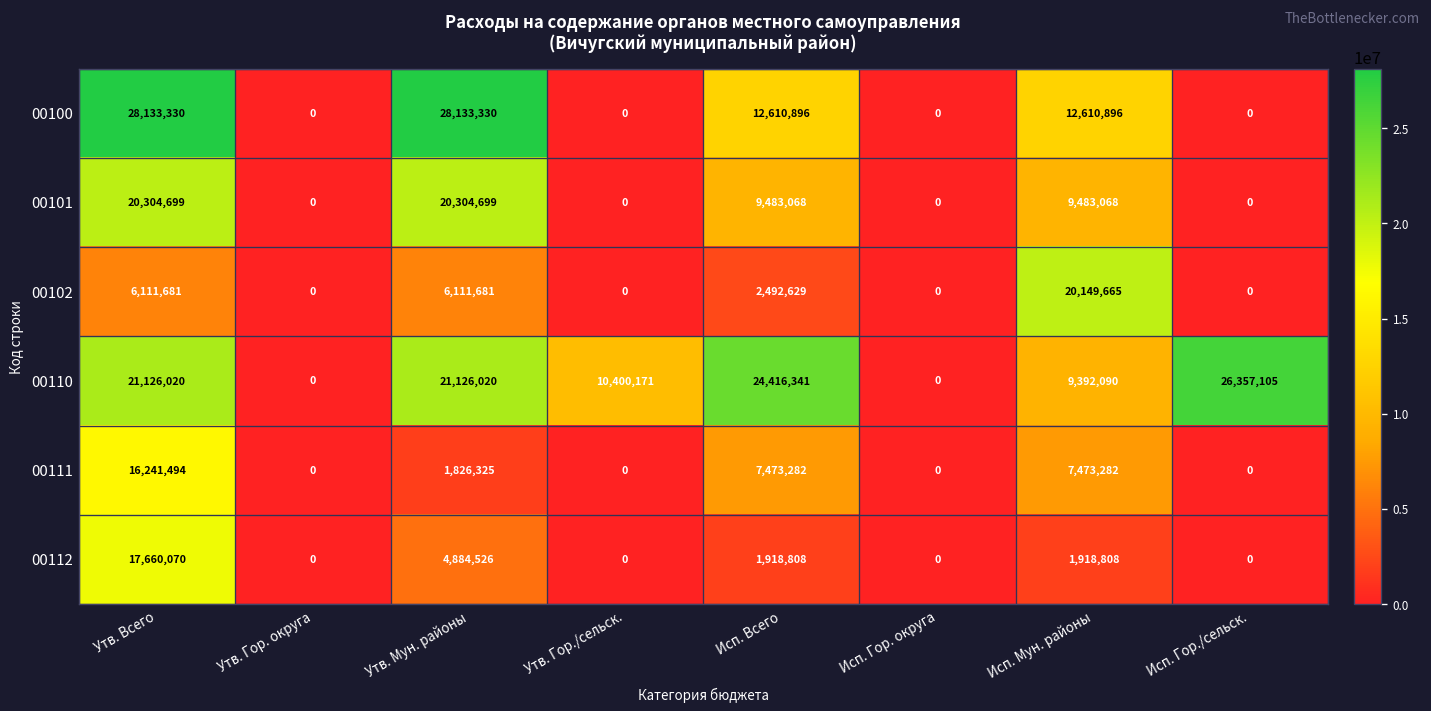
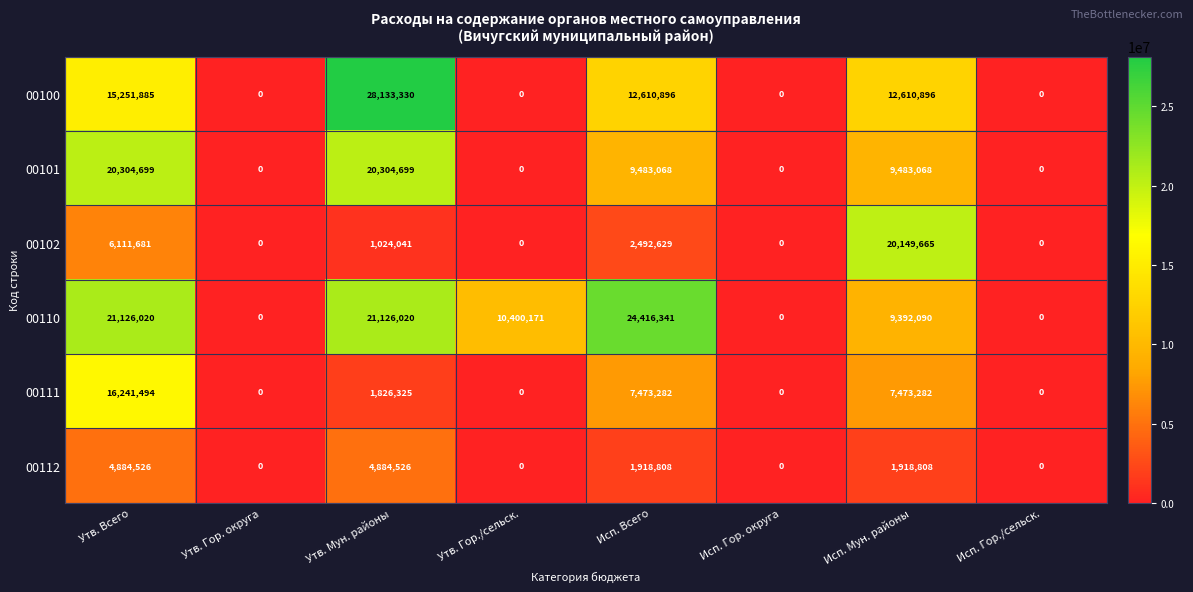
00100, Утв. Всего: 28,133,330 -> 15,251,885
00102, Утв. Мун. районы: 6,111,681 -> 1,024,041
00110, Исп. Гор./сельск.: 26,357,105 -> 0
00112, Утв. Всего: 17,660,070 -> 4,884,526
